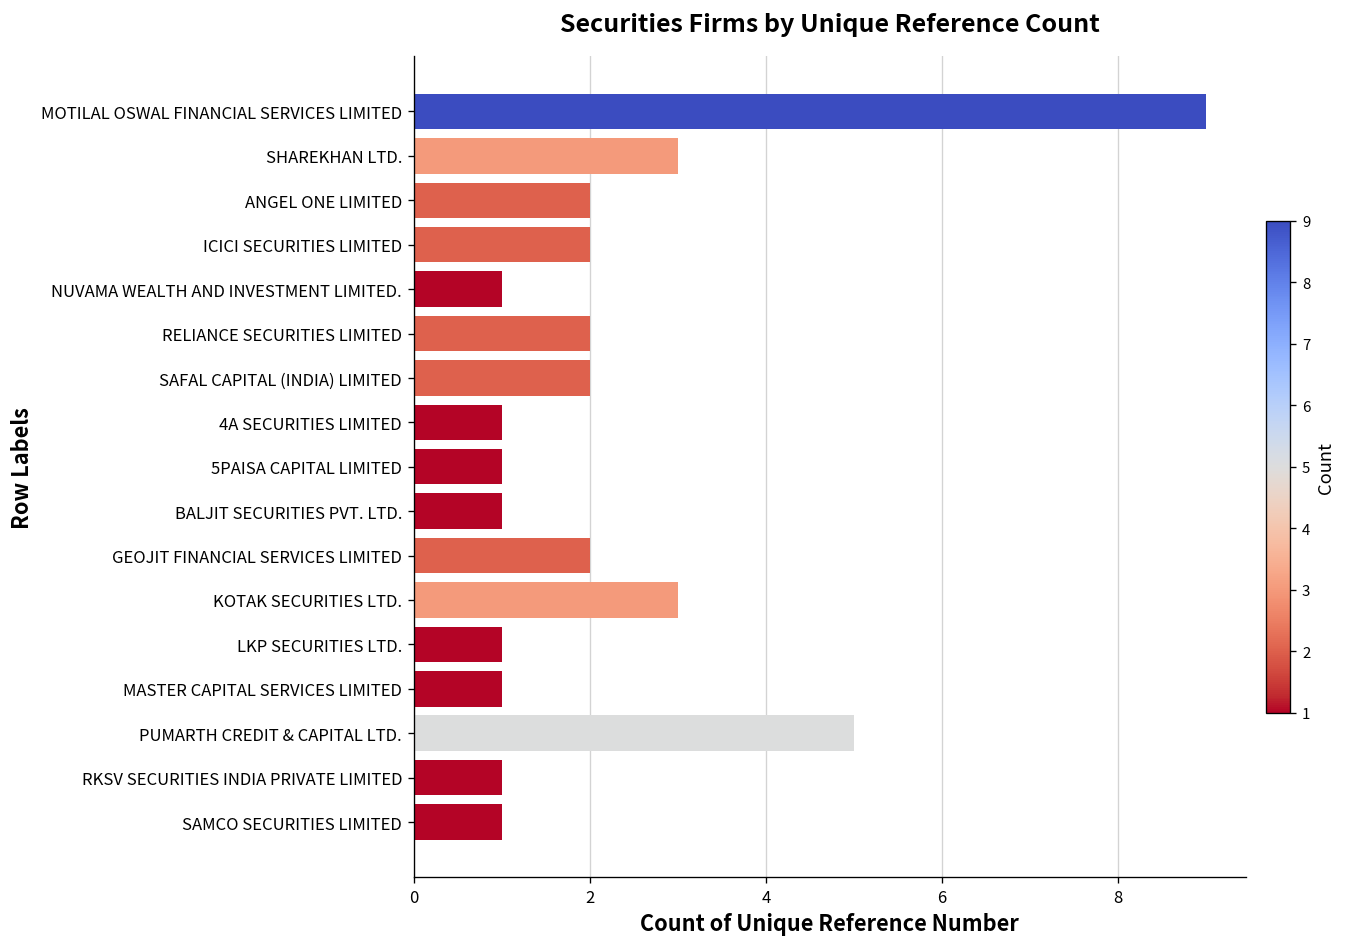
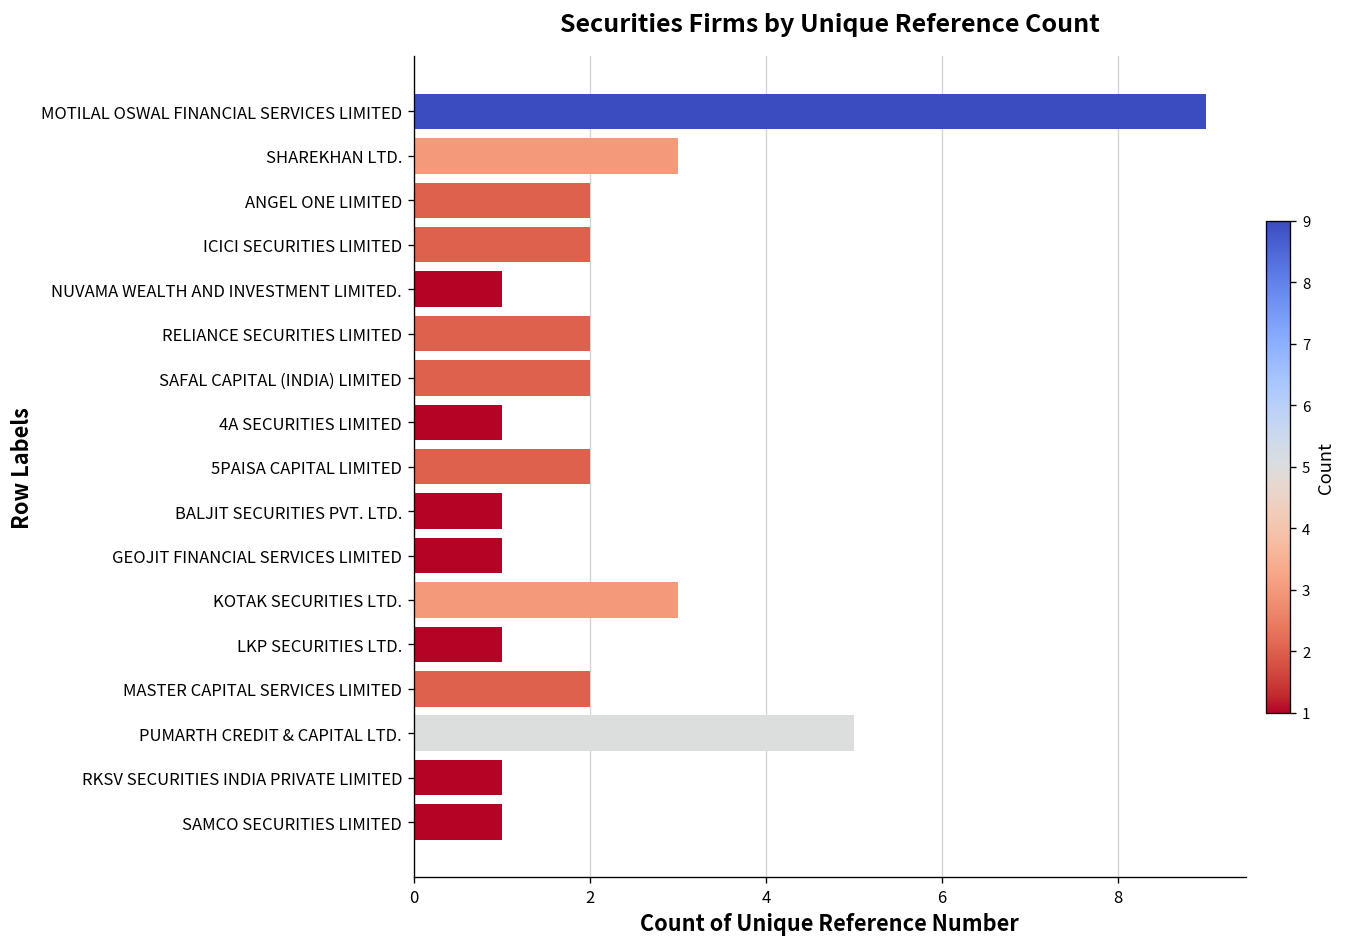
5PAISA CAPITAL LIMITED: 1 -> 2
GEOJIT FINANCIAL SERVICES LIMITED: 2 -> 1
MASTER CAPITAL SERVICES LIMITED: 1 -> 2
